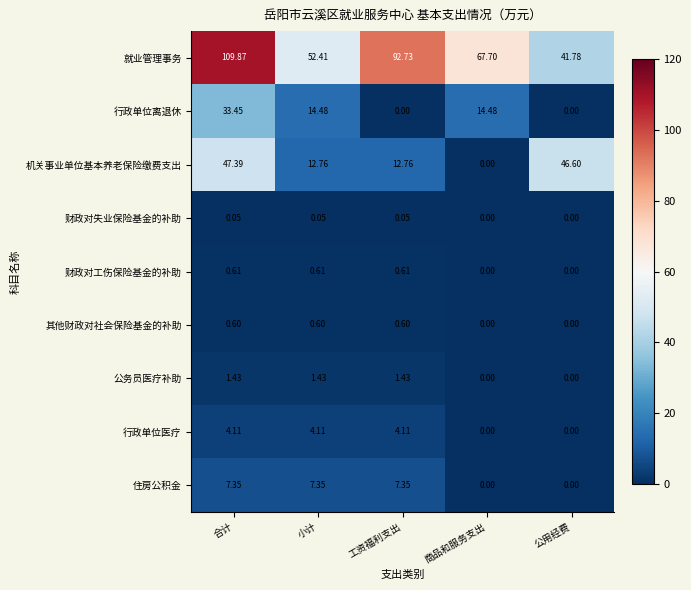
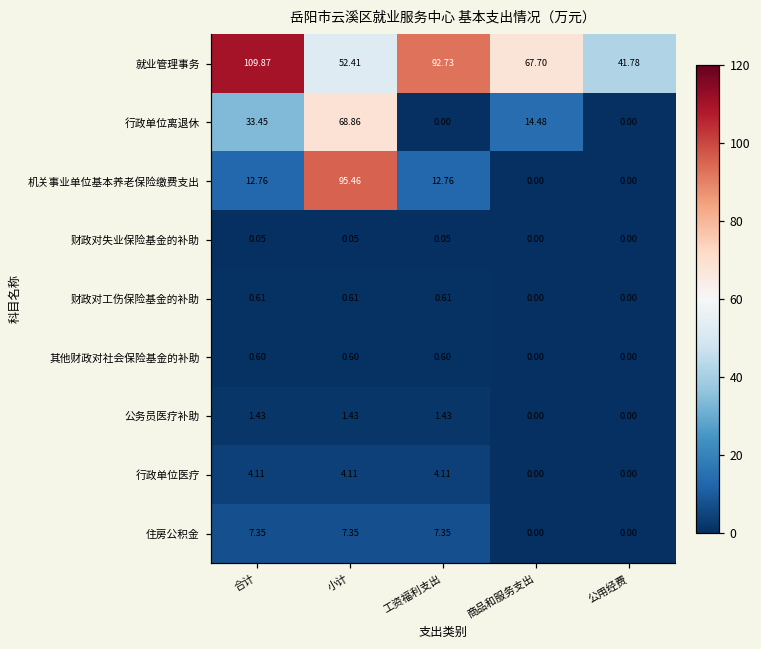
行政单位离退休, 小计: 14.48 -> 68.86
机关事业单位基本养老保险缴费支出, 合计: 47.39 -> 12.76
机关事业单位基本养老保险缴费支出, 小计: 12.76 -> 95.46
机关事业单位基本养老保险缴费支出, 公用经费: 46.60 -> 0.00
